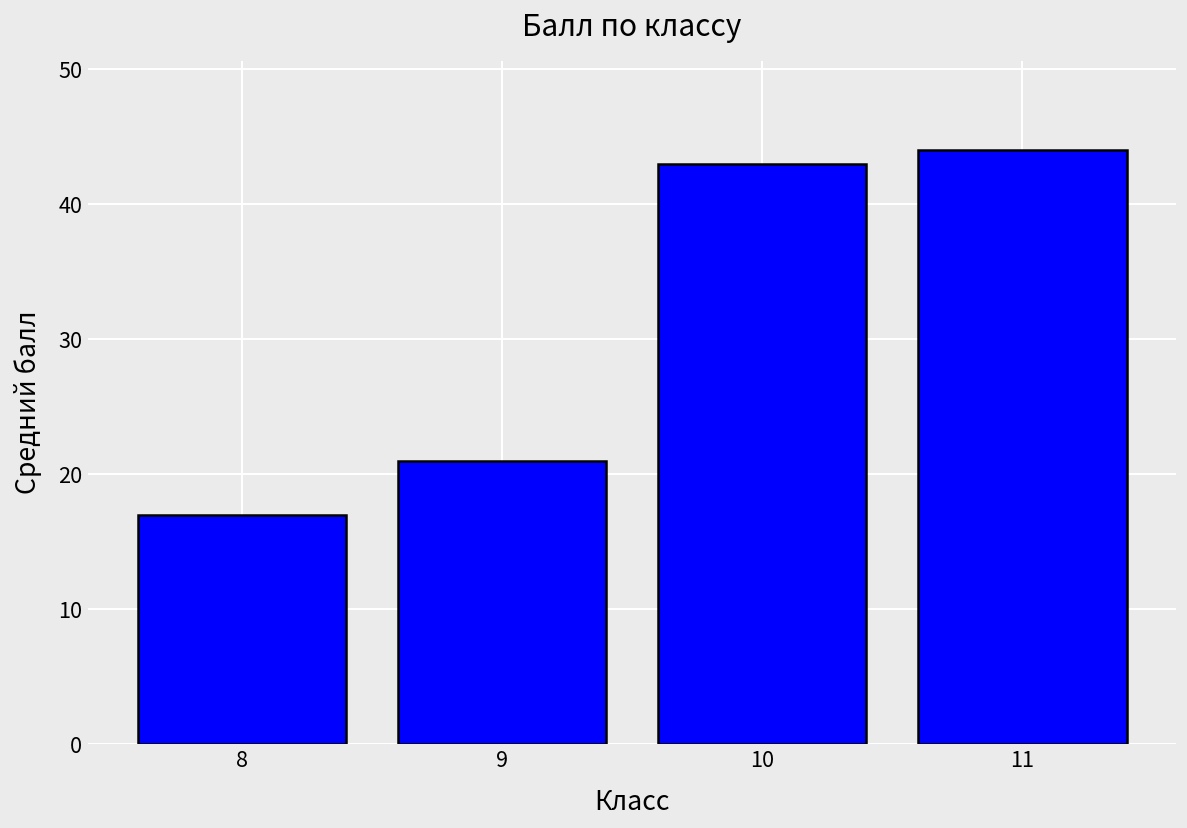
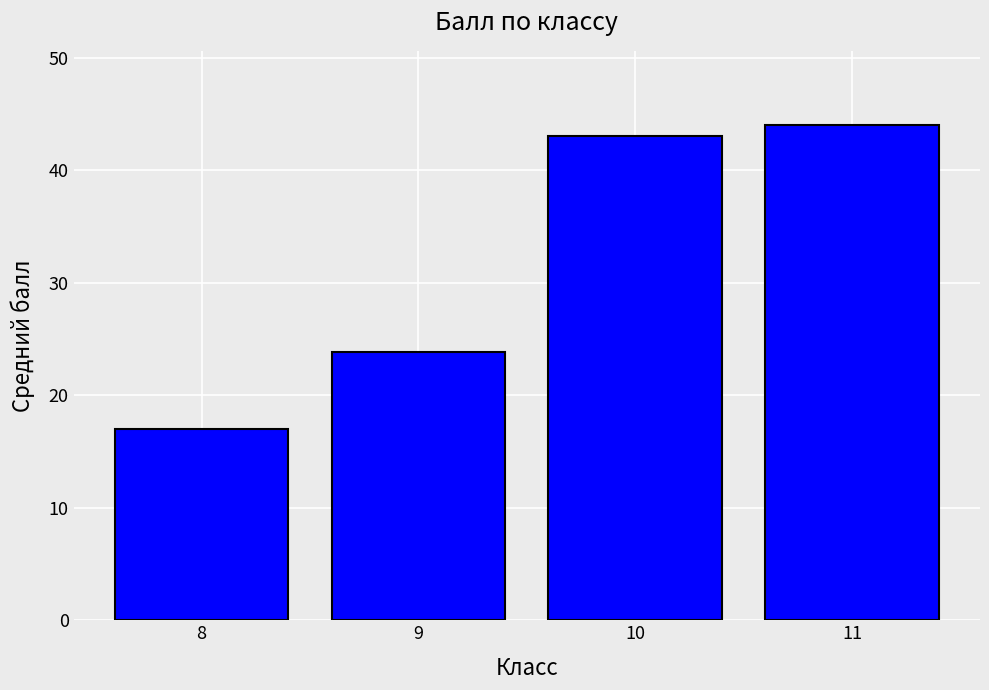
9: 21.0 -> 23.8
